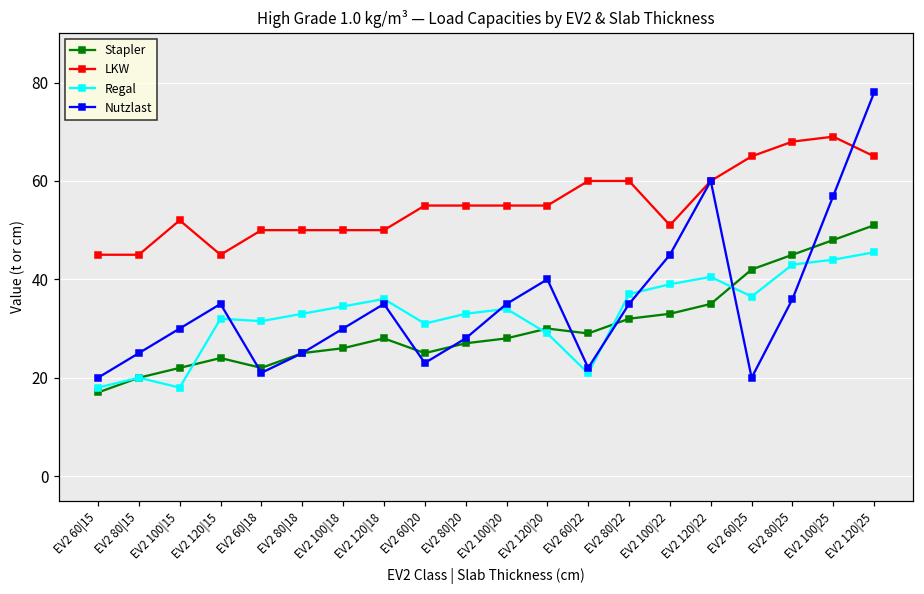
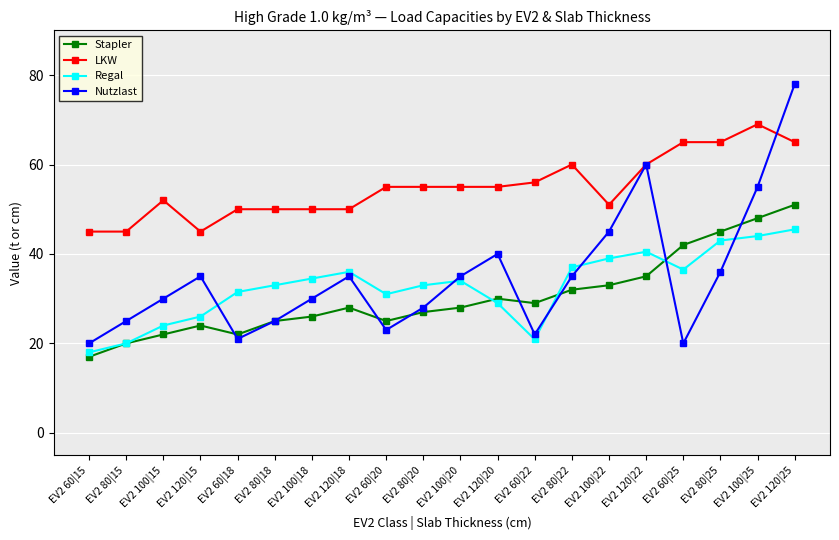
Regal, EV2 100|15: 18 -> 24
Regal, EV2 120|15: 32 -> 26
LKW, EV2 60|22: 60 -> 56
LKW, EV2 80|25: 68 -> 65
Nutzlast, EV2 100|25: 57 -> 55
